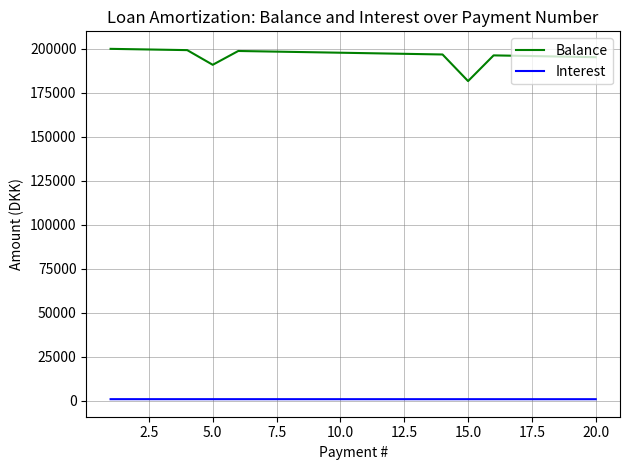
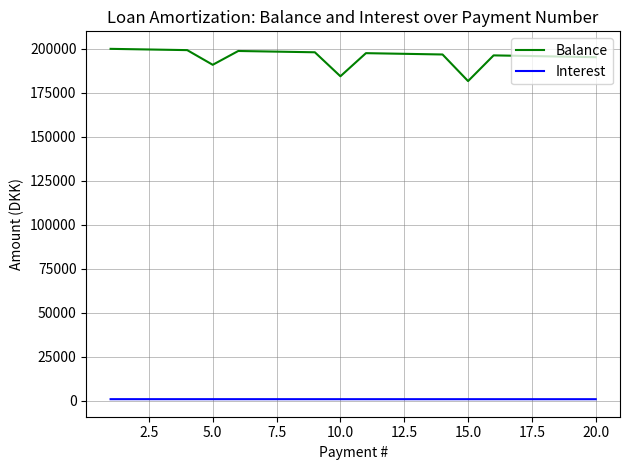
Balance, 10.0: 198000 -> 184000
